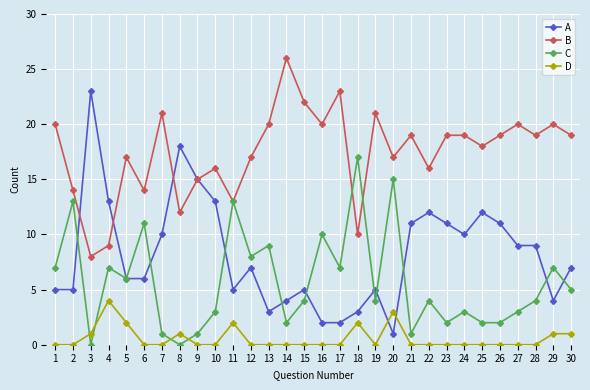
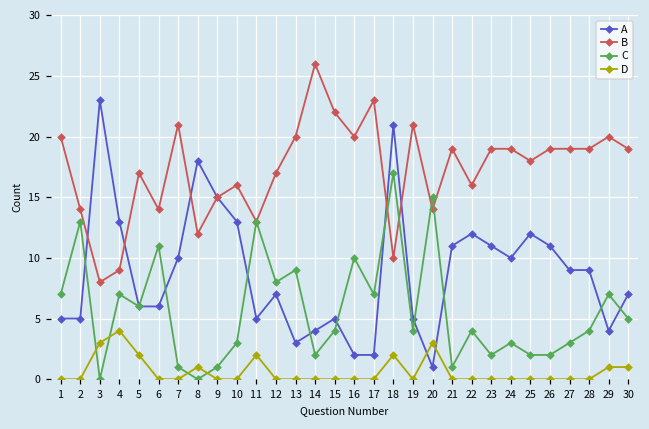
D, 3: 1 -> 3
A, 18: 3 -> 21
B, 20: 17 -> 14
B, 27: 20 -> 19
